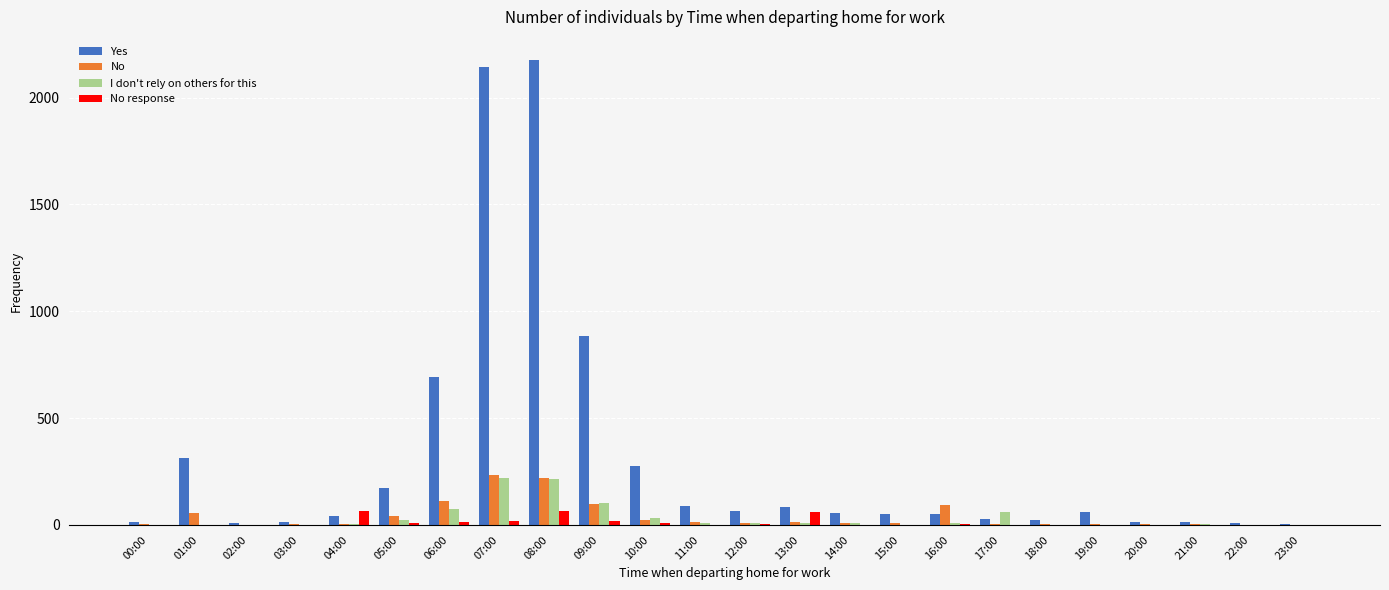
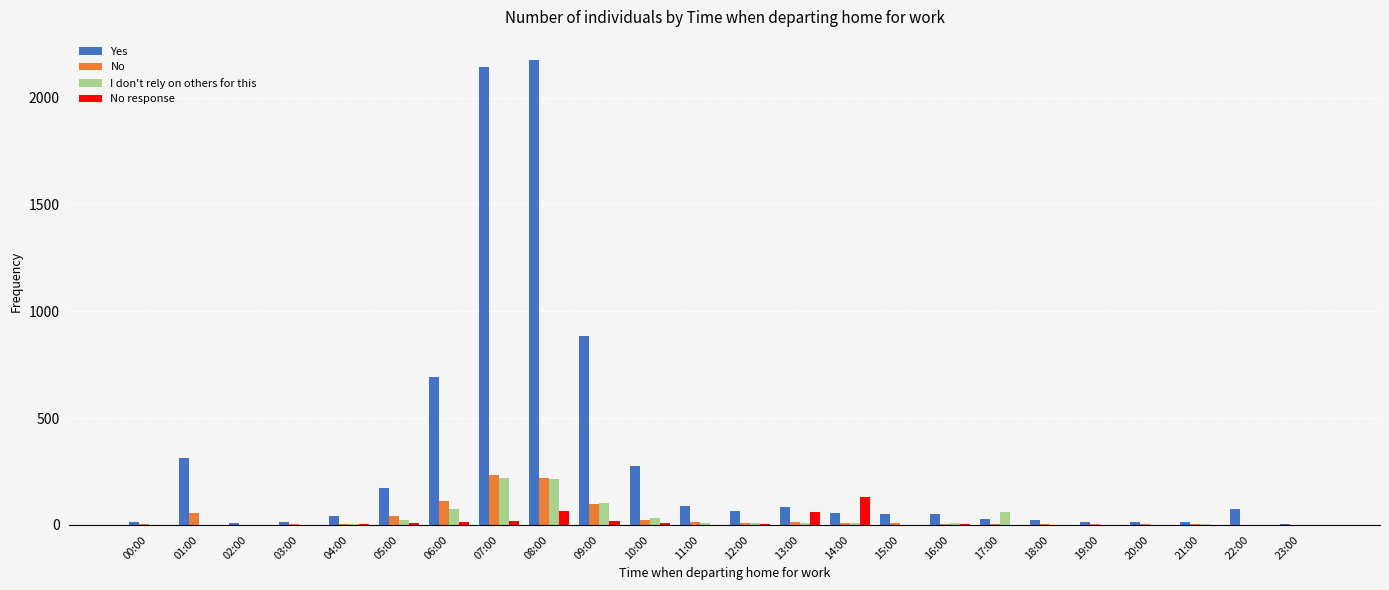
No response, 04:00: 70 -> 0
No response, 14:00: 0 -> 130
No, 16:00: 100 -> 10
Yes, 19:00: 60 -> 20
Yes, 22:00: 10 -> 70
